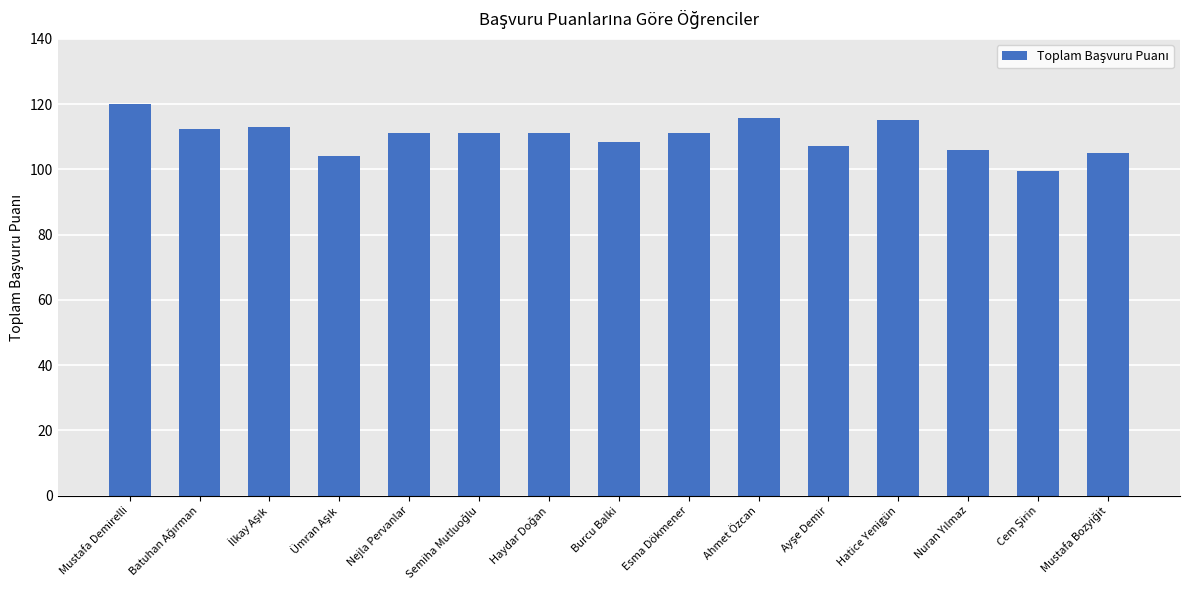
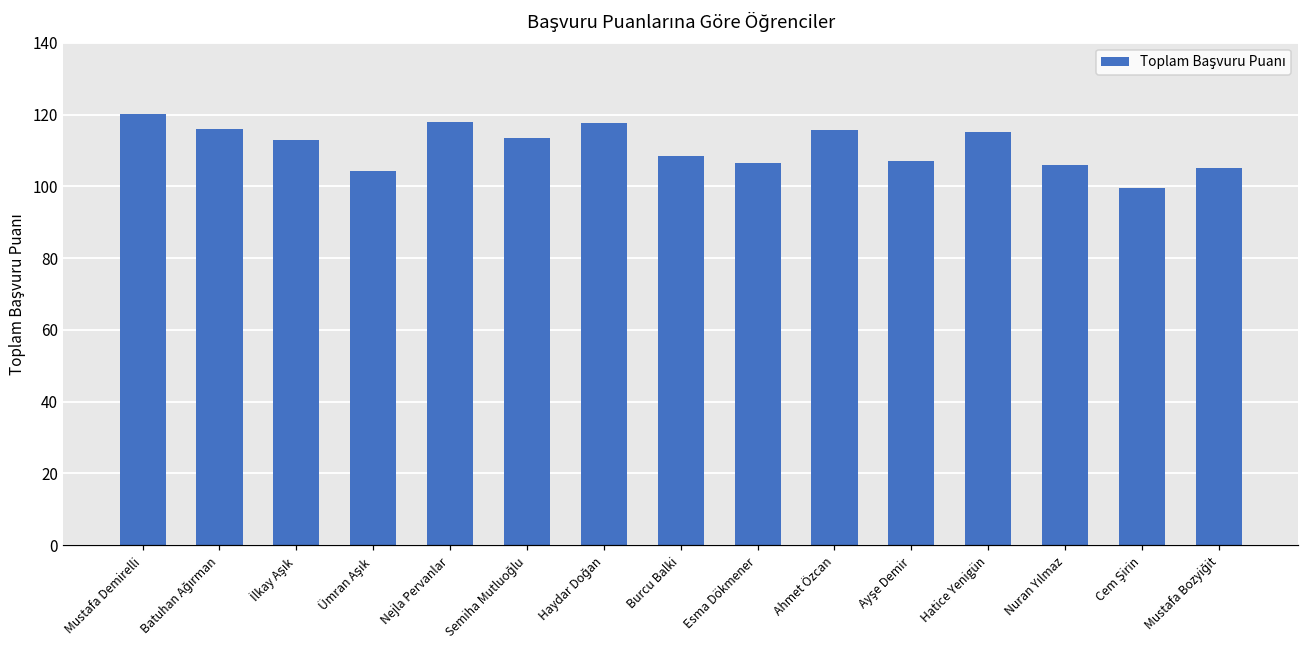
Batuhan Ağırman: 113 -> 116
Nejla Pervanlar: 111 -> 118
Semiha Mutluoğlu: 111 -> 114
Haydar Doğan: 111 -> 118
Esma Dökmener: 111 -> 107
